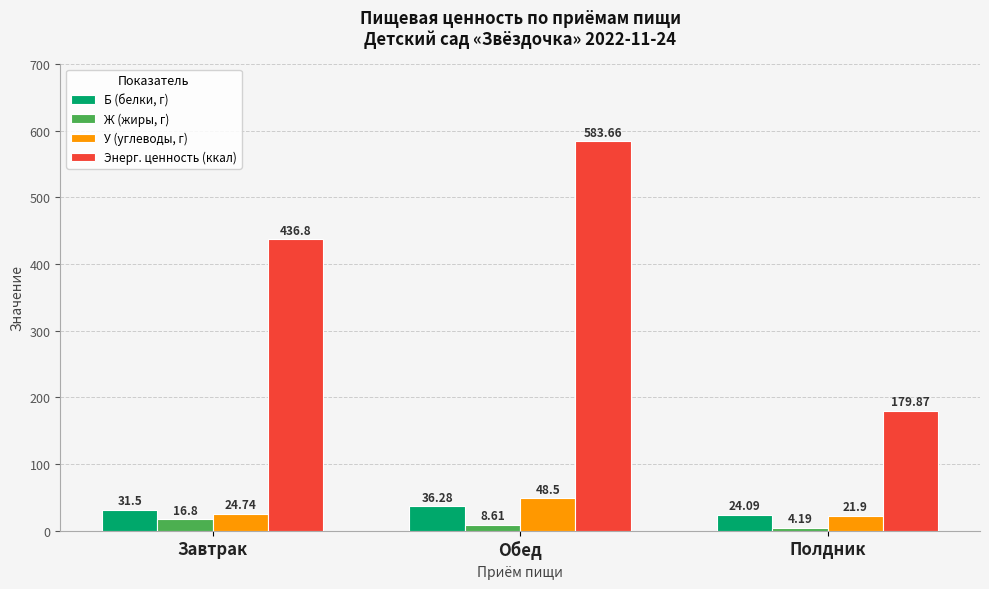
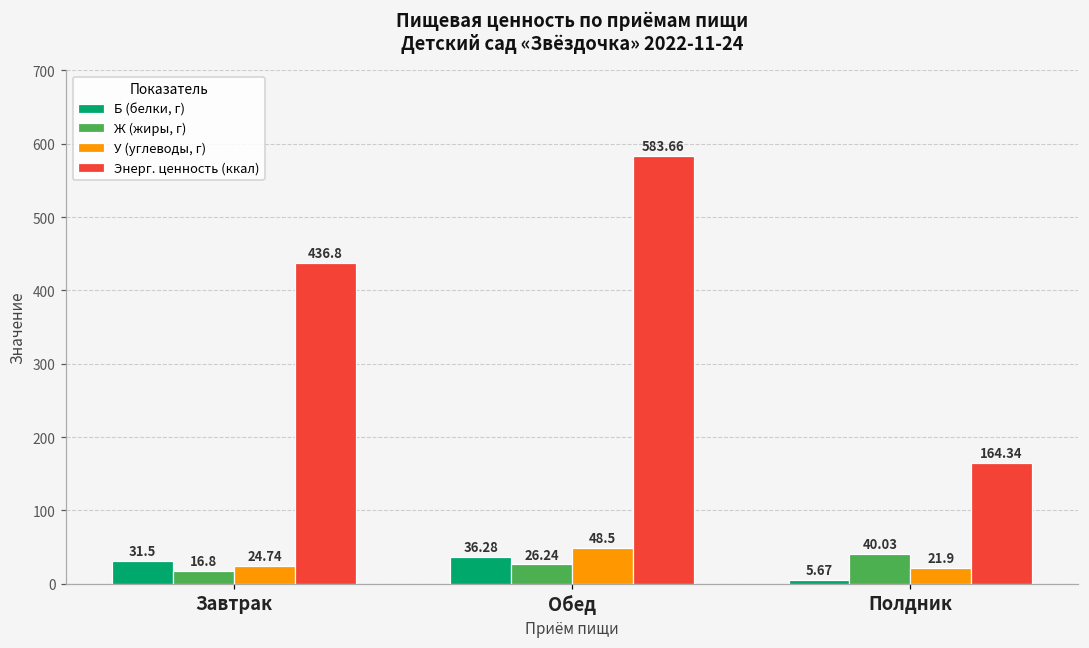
Ж (жиры, г), Обед: 8.61 -> 26.24
Б (белки, г), Полдник: 24.09 -> 5.67
Ж (жиры, г), Полдник: 4.19 -> 40.03
Энерг. ценность (ккал), Полдник: 179.87 -> 164.34
